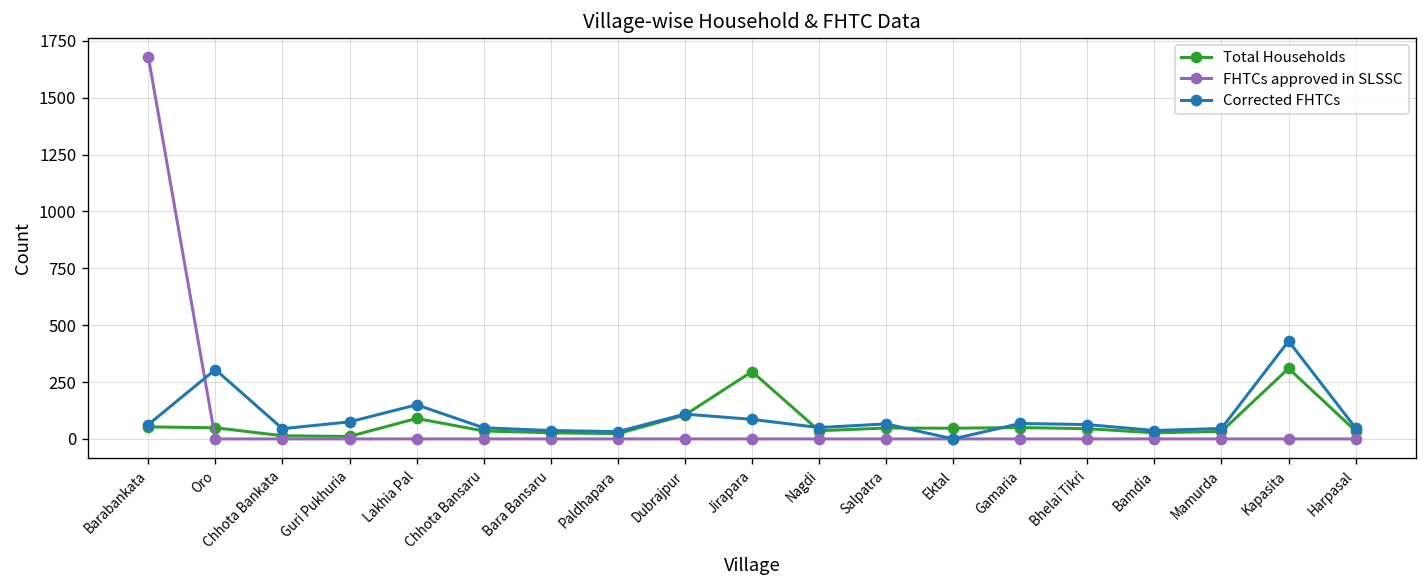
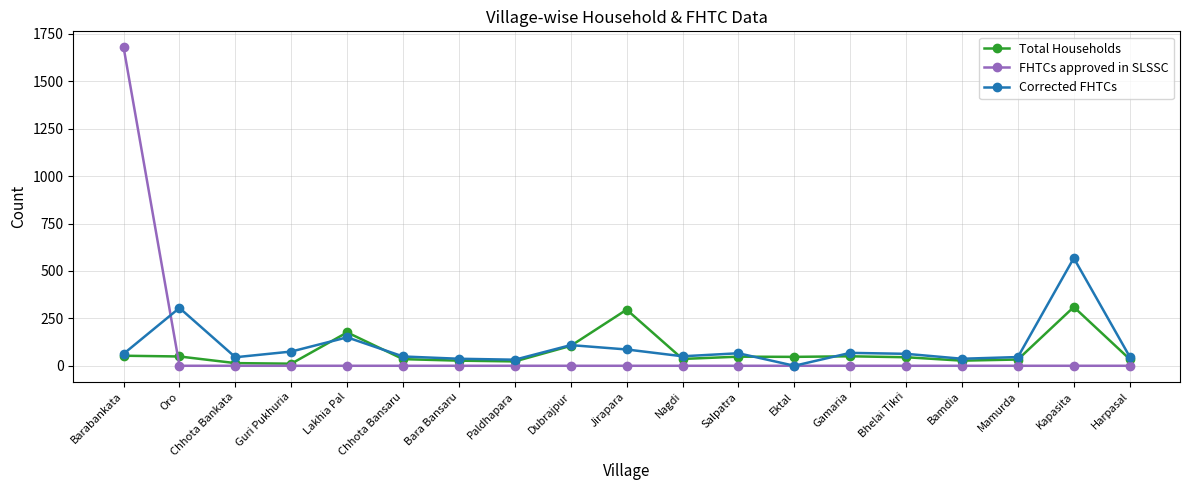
Total Households, Lakhia Pal: 90 -> 180
Corrected FHTCs, Kapasita: 430 -> 570
